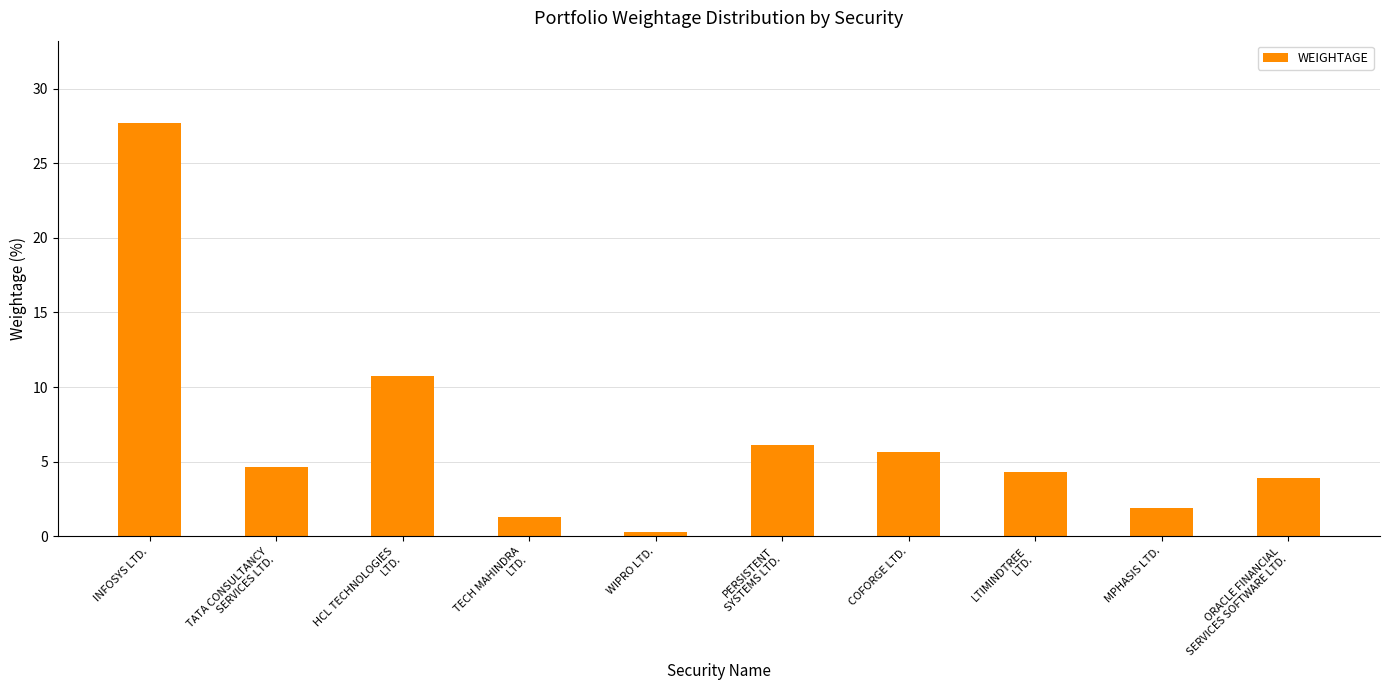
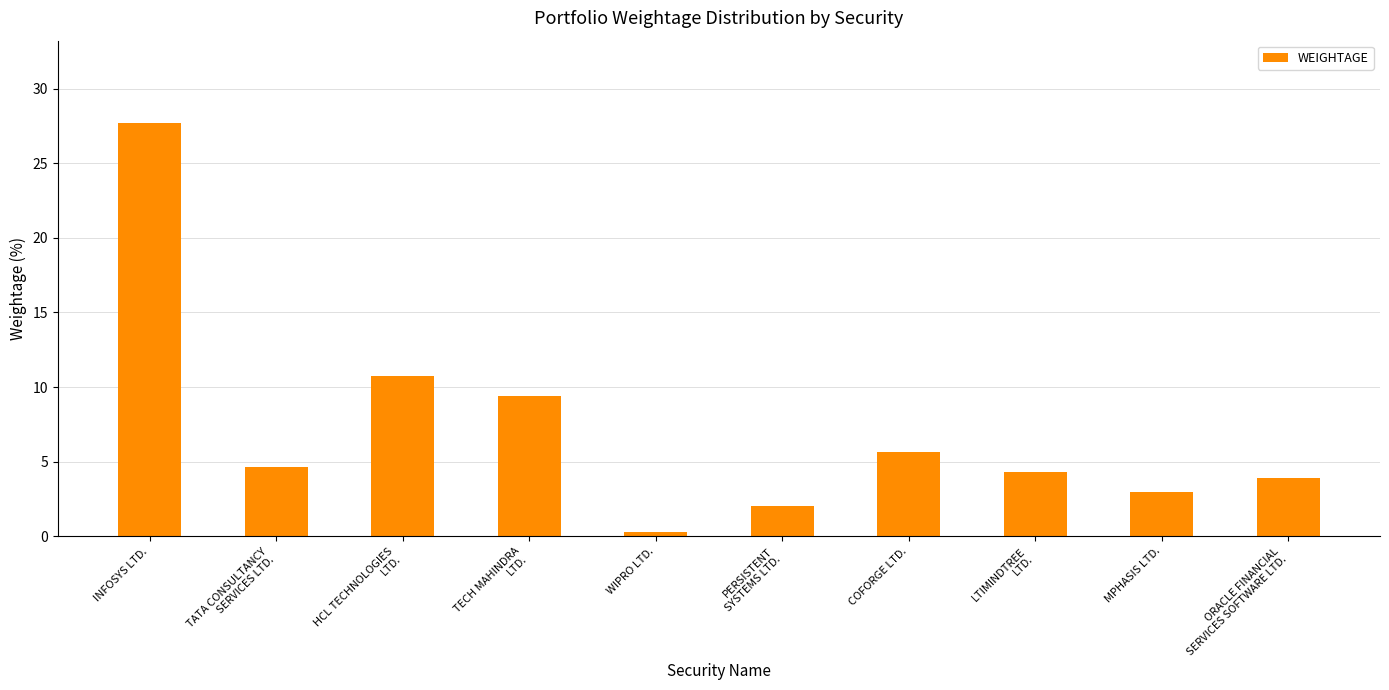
TECH MAHINDRA LTD.: 1.3 -> 9.4
PERSISTENT SYSTEMS LTD.: 6.1 -> 2.0
MPHASIS LTD.: 1.9 -> 3.0
